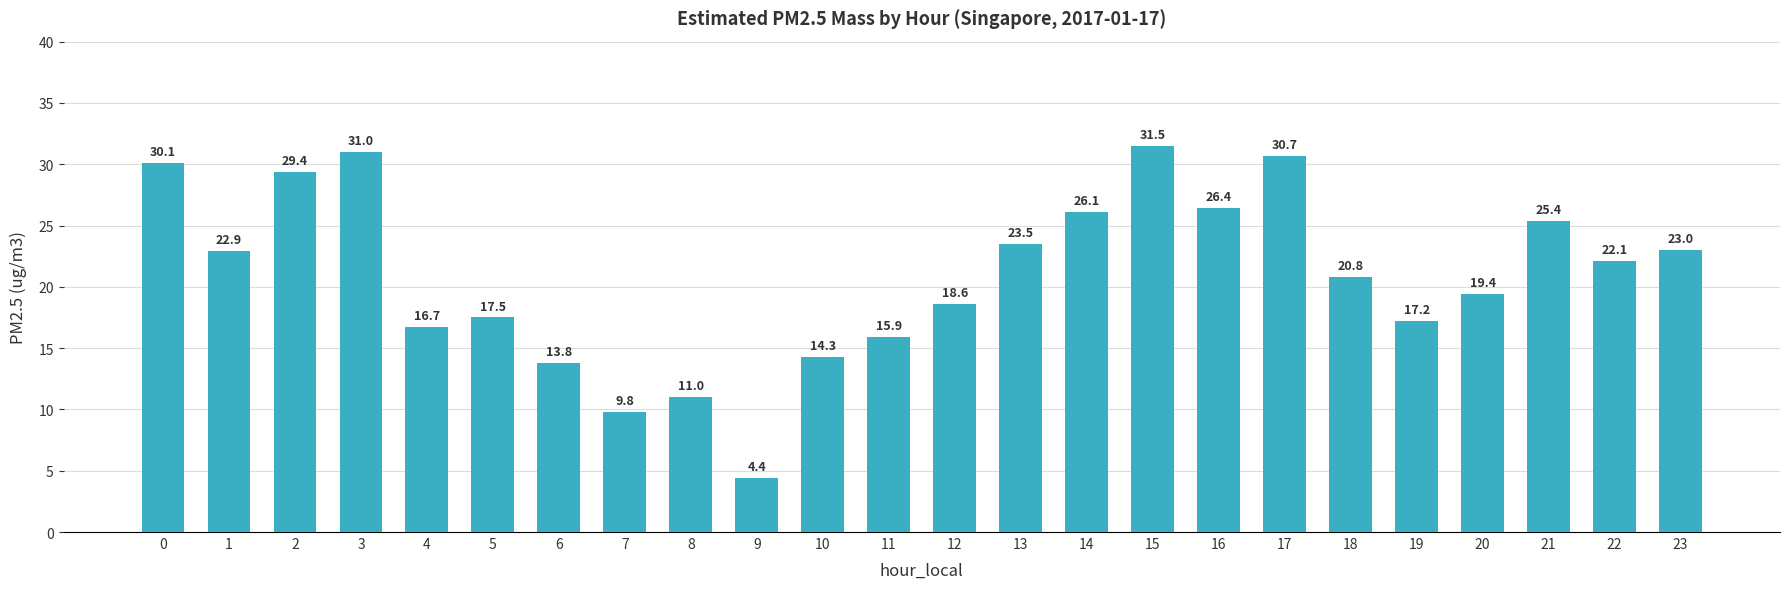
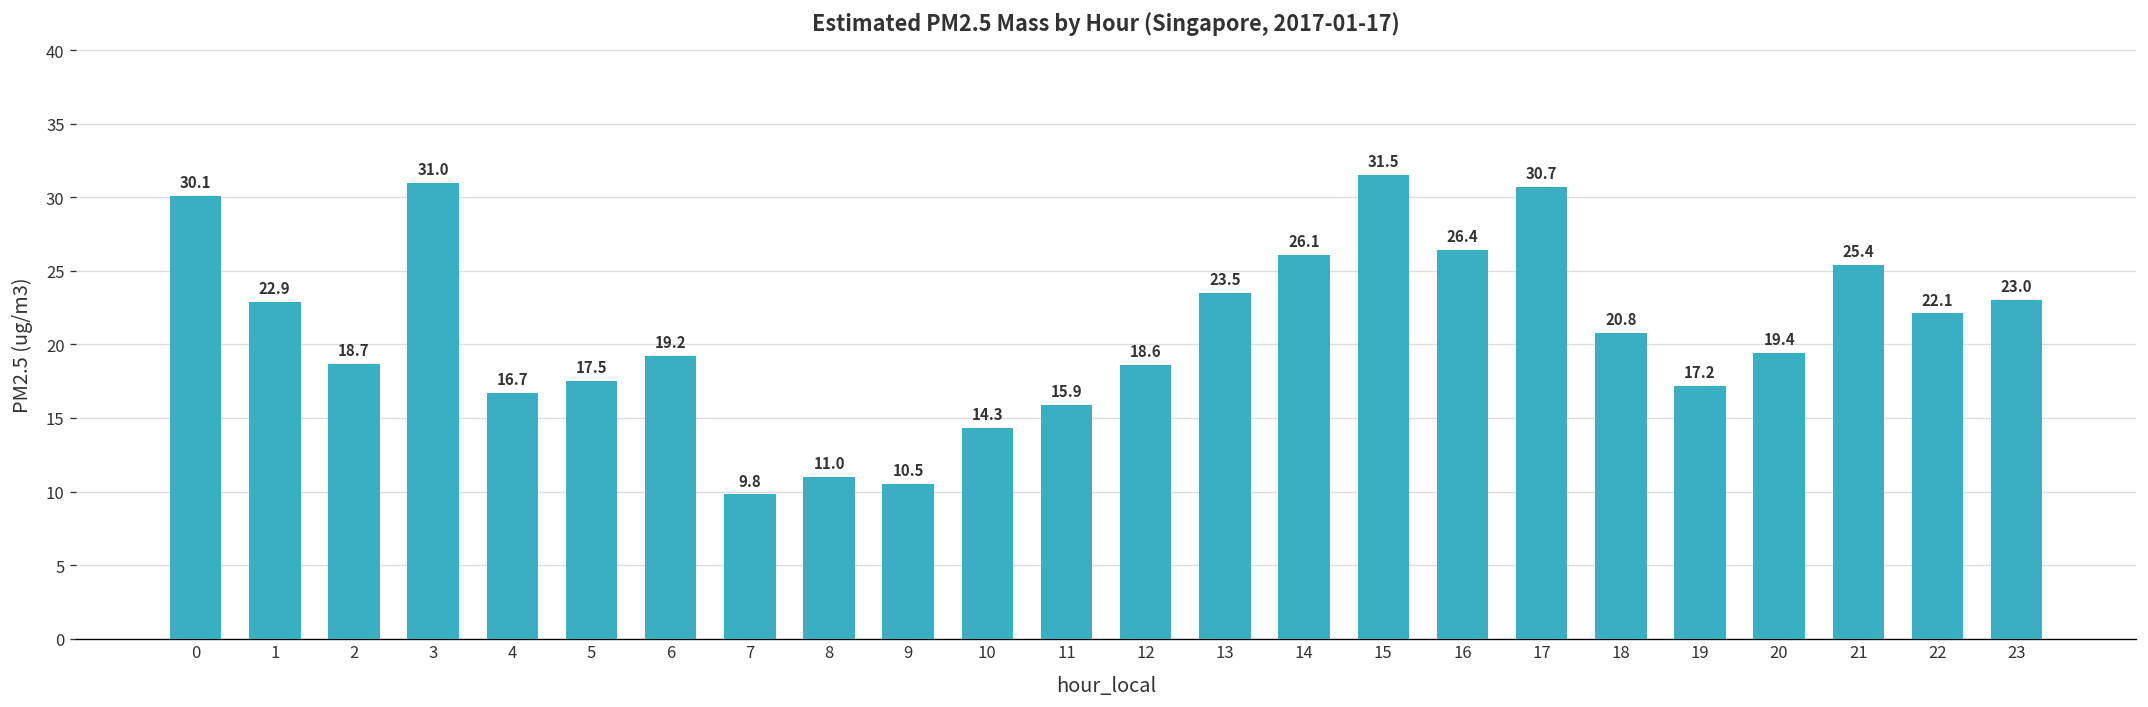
2: 29.4 -> 18.7
6: 13.8 -> 19.2
9: 4.4 -> 10.5
